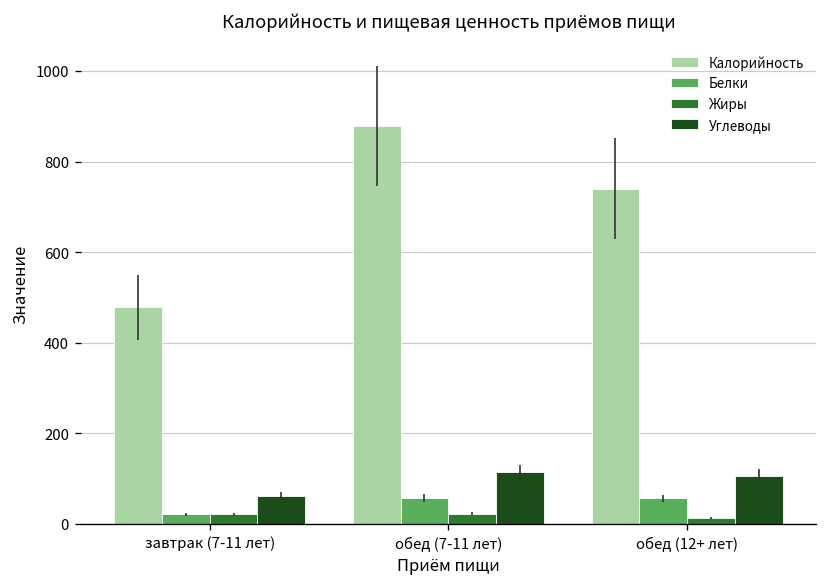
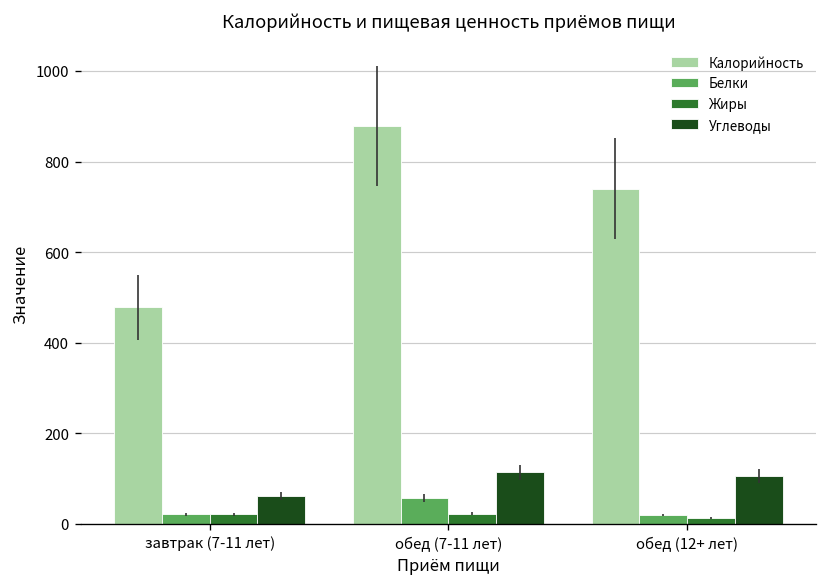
Белки, обед (12+ лет): 60 -> 20
